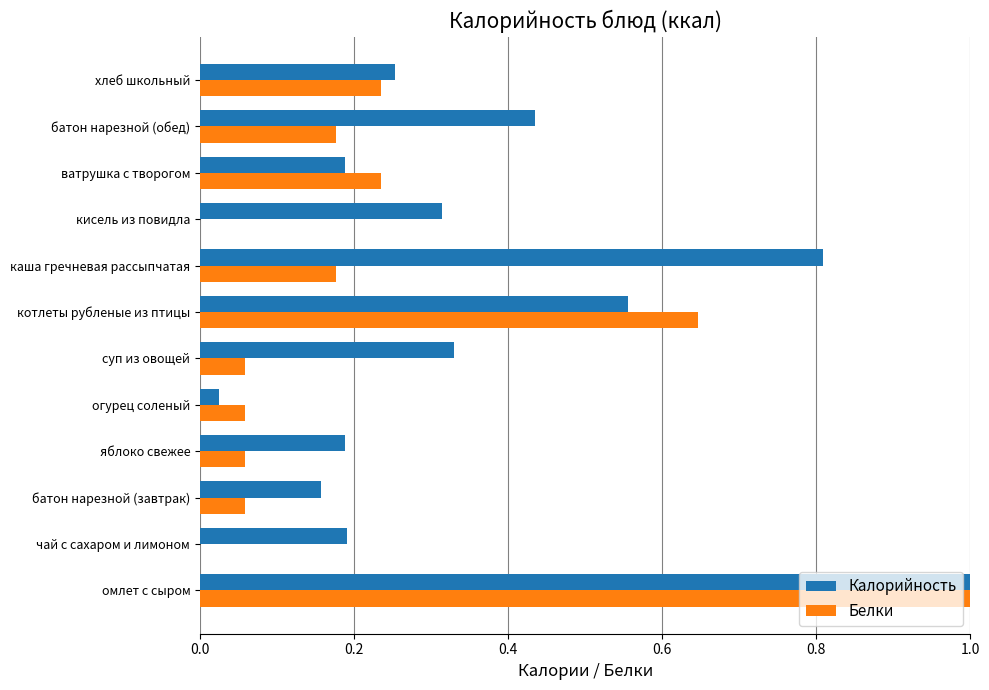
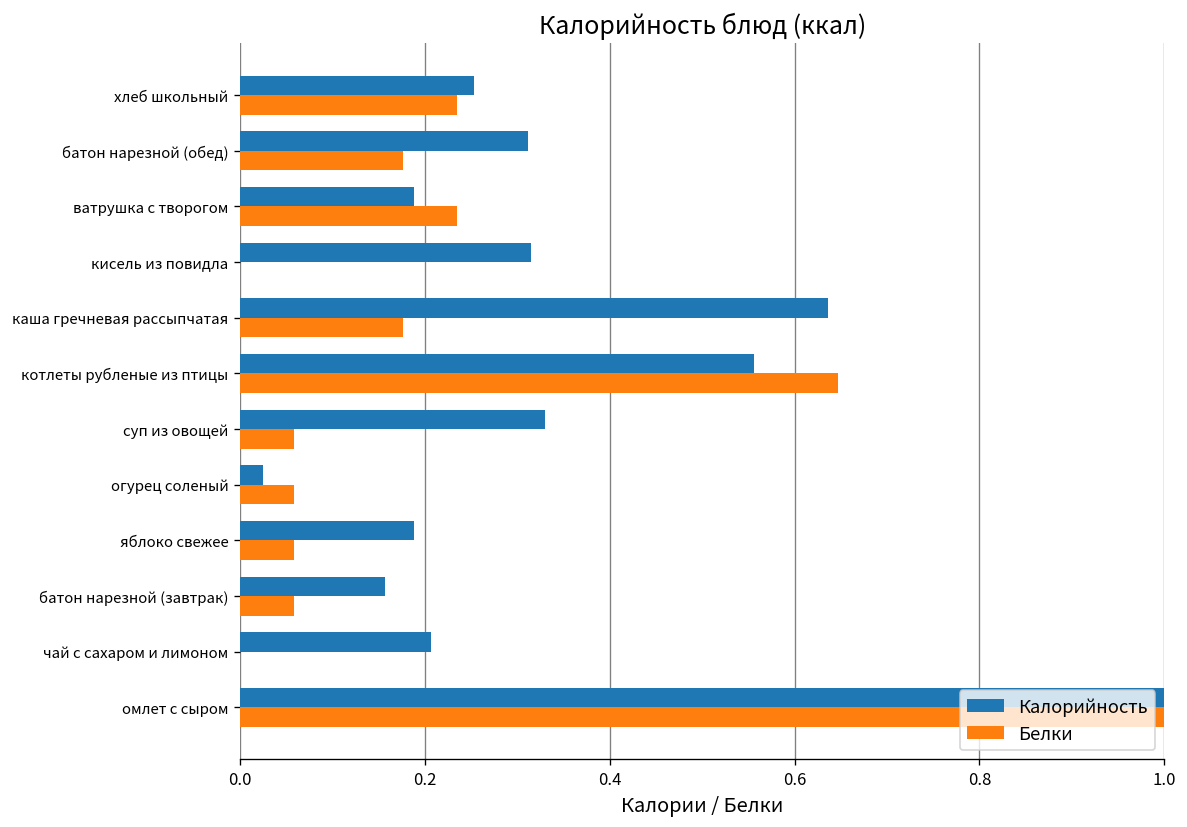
Калорийность, батон нарезной (обед): 0.44 -> 0.31
Калорийность, каша гречневая рассыпчатая: 0.81 -> 0.64
Калорийность, чай с сахаром и лимоном: 0.19 -> 0.21
